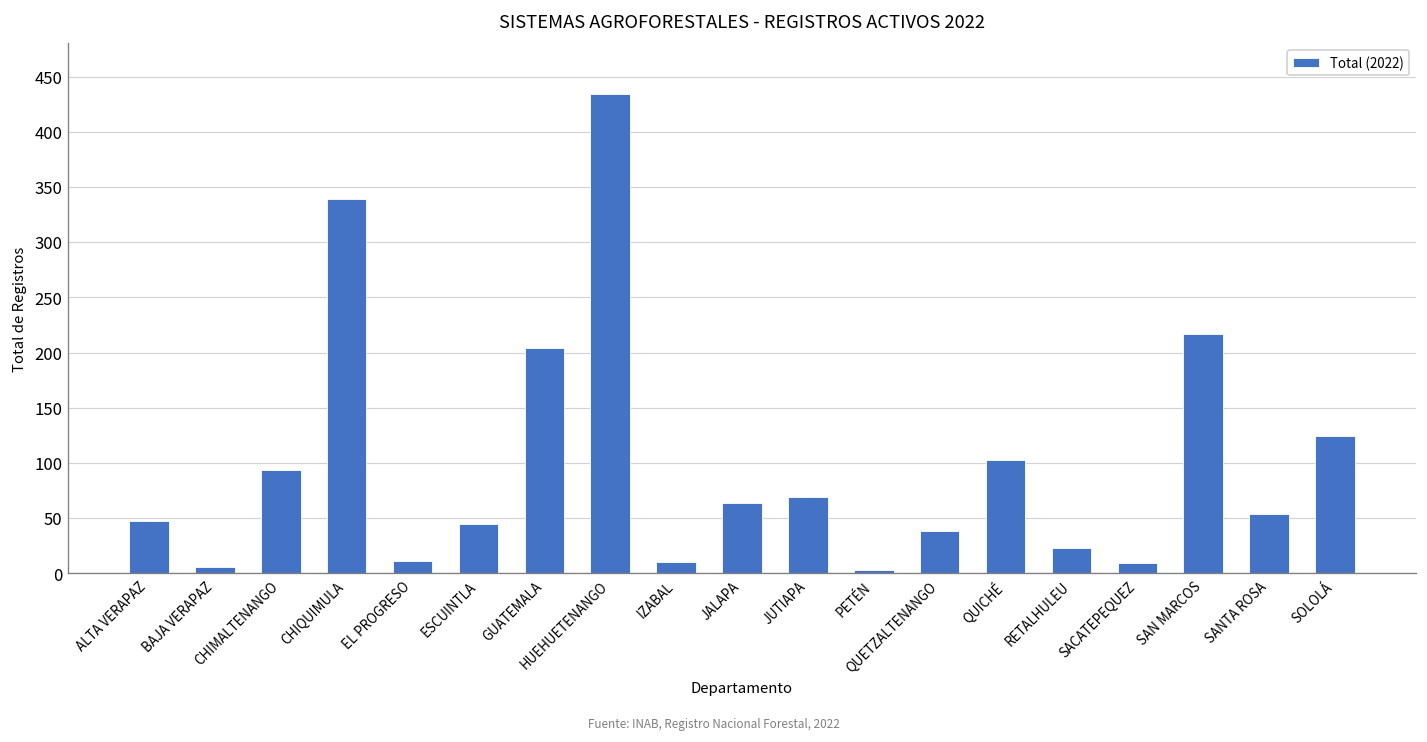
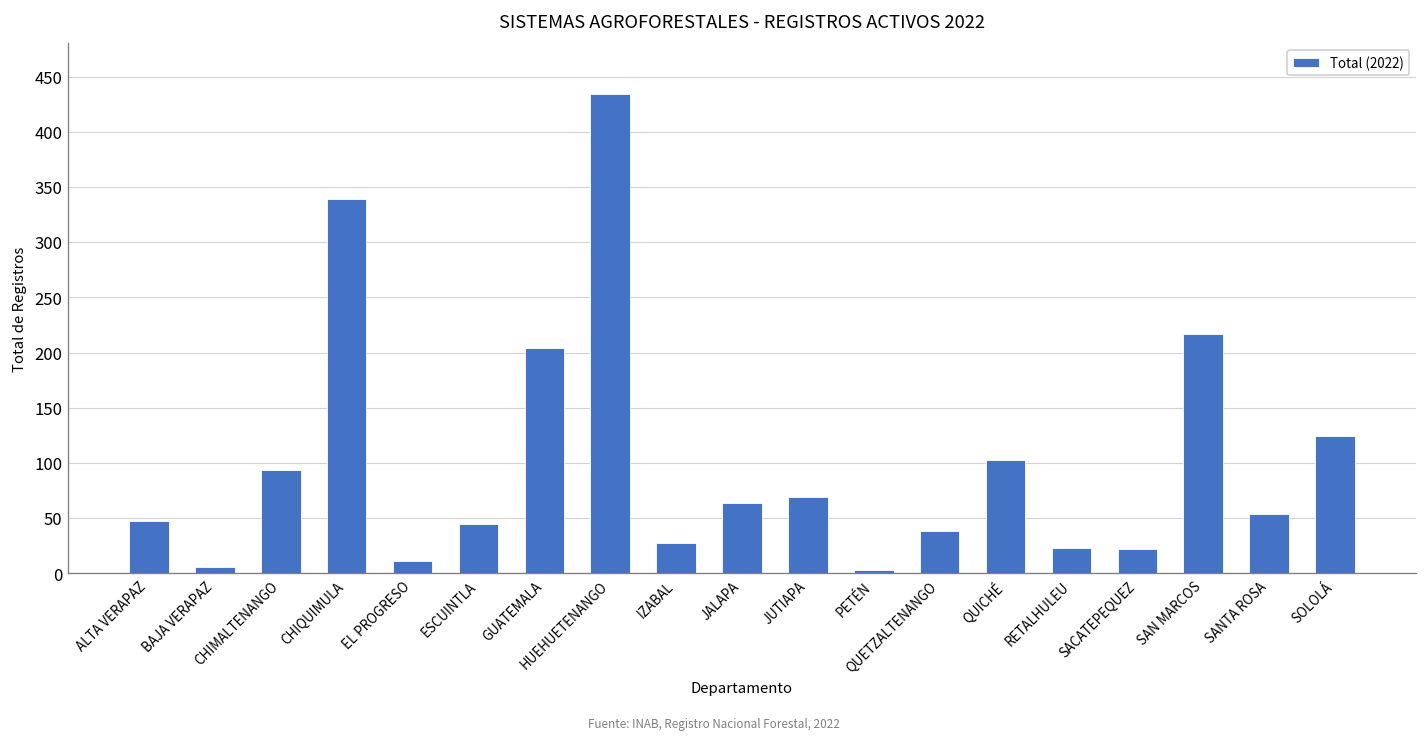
IZABAL: 10 -> 30
SACATEPEQUEZ: 10 -> 20
